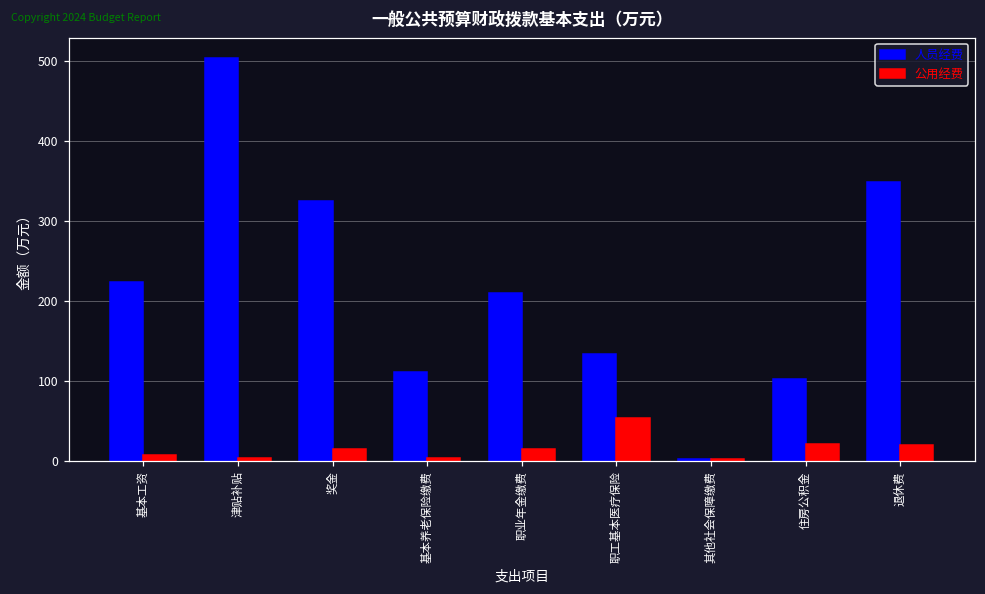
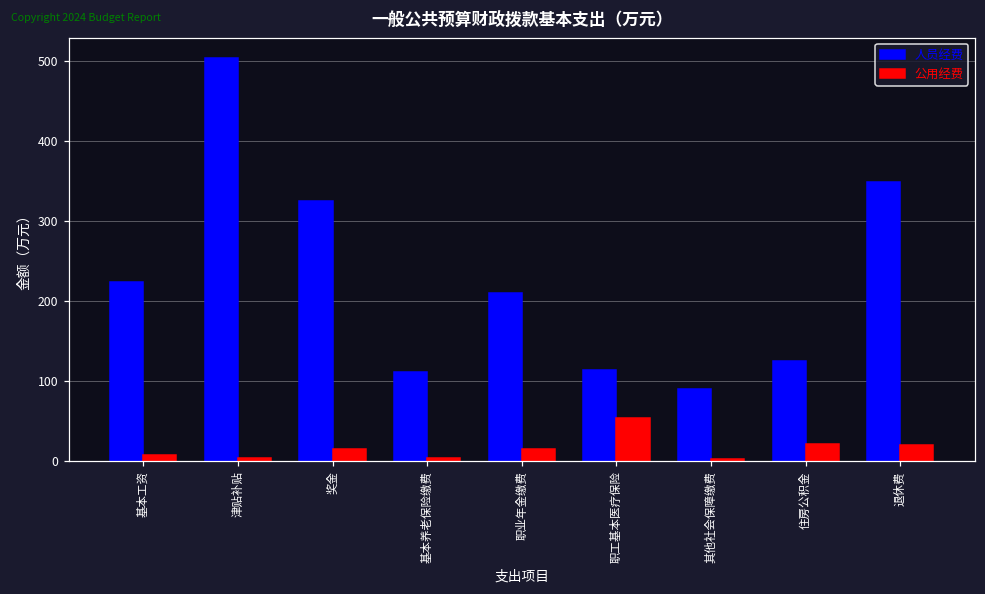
人员经费, 职工基本医疗保险: 130 -> 110
人员经费, 其他社会保障缴费: 0 -> 90
人员经费, 住房公积金: 100 -> 130
